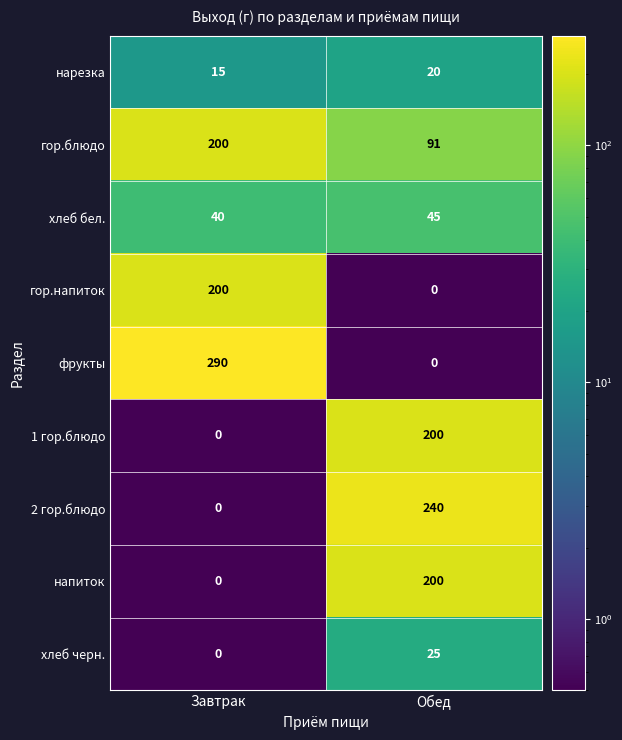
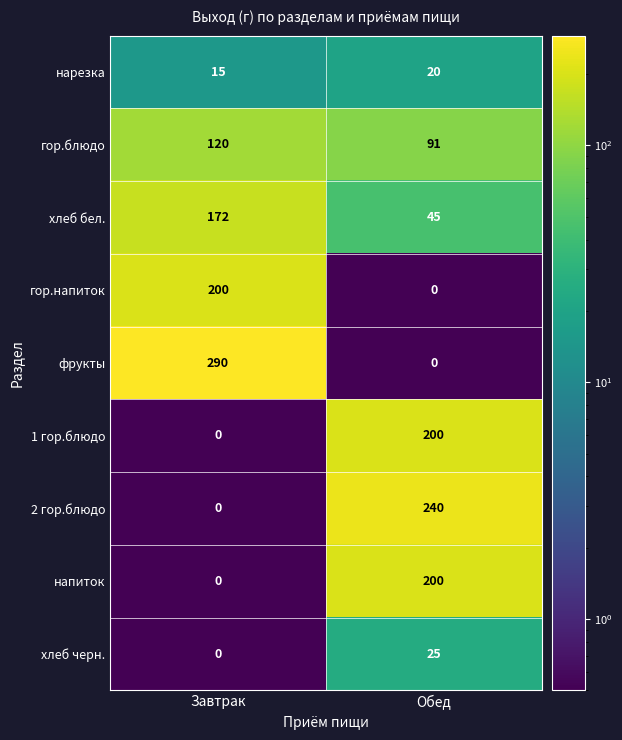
гор.блюдо, Завтрак: 200 -> 120
хлеб бел., Завтрак: 40 -> 172
